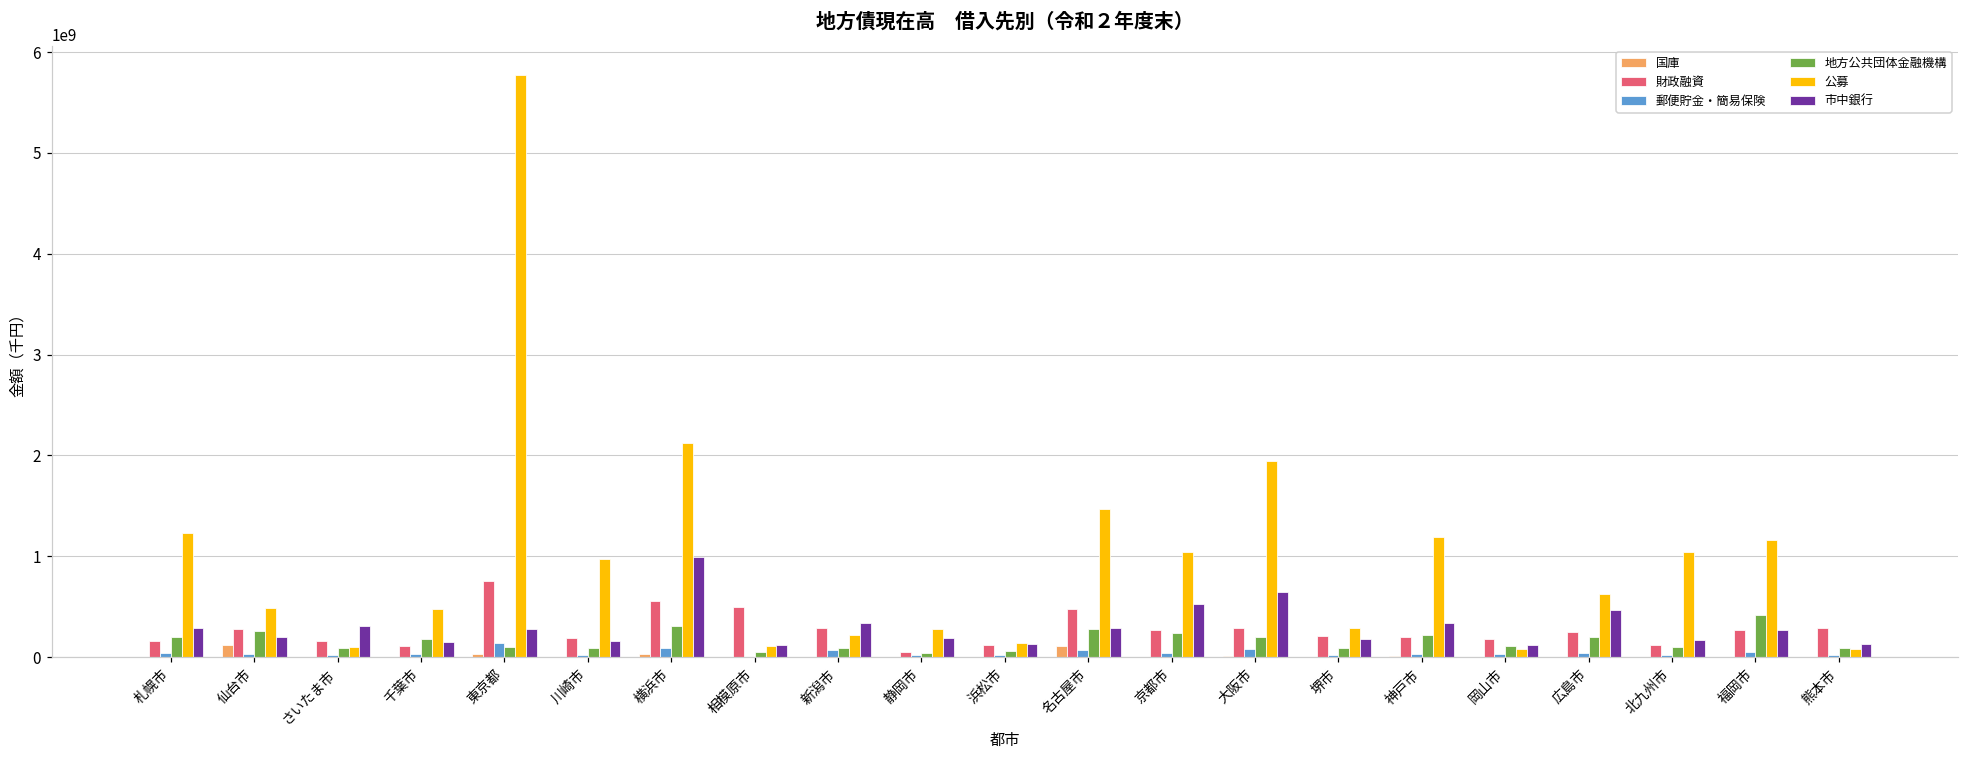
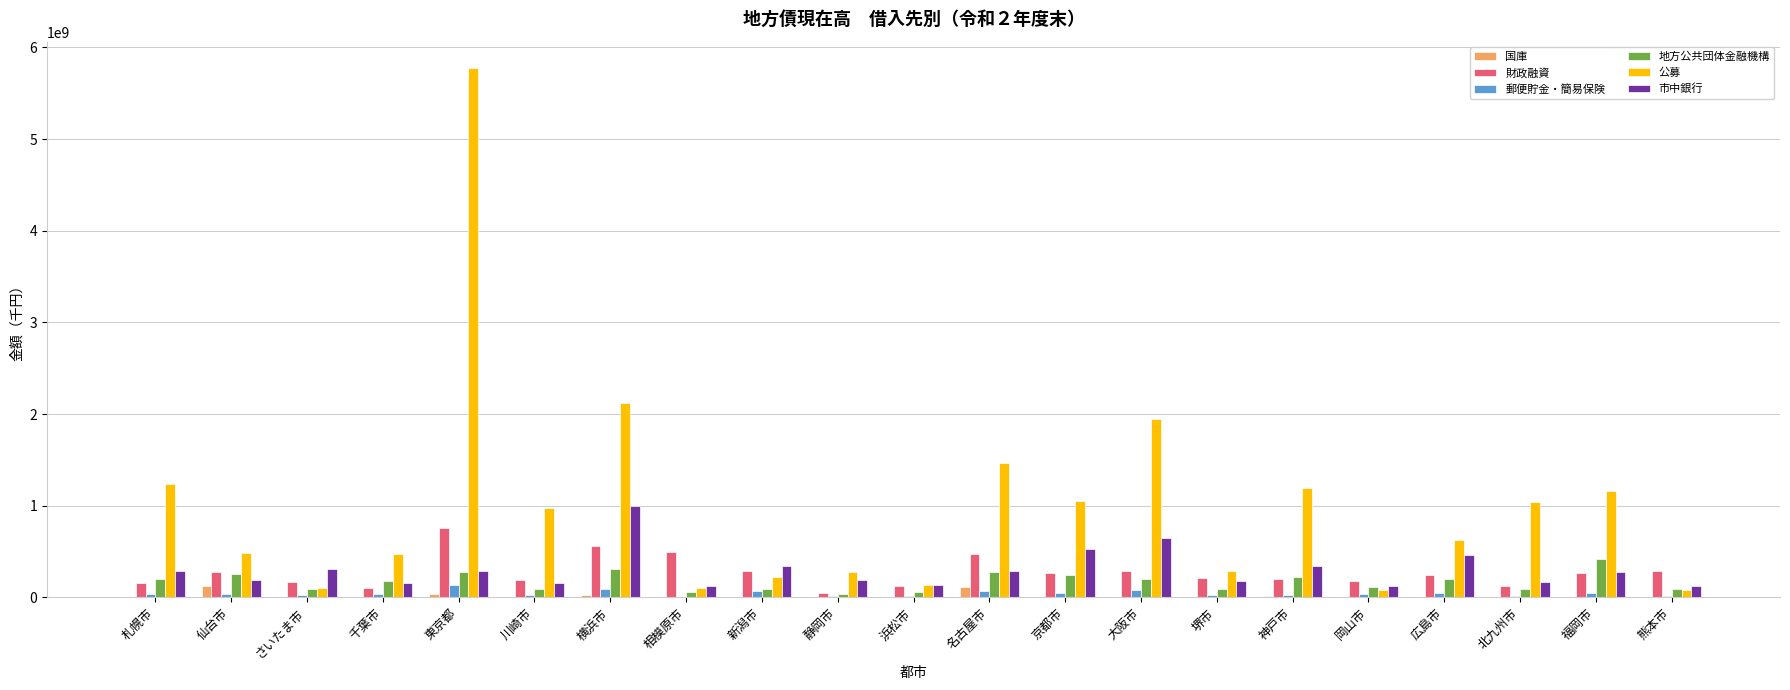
地方公共団体金融機構, 東京都: 100000000 -> 300000000
